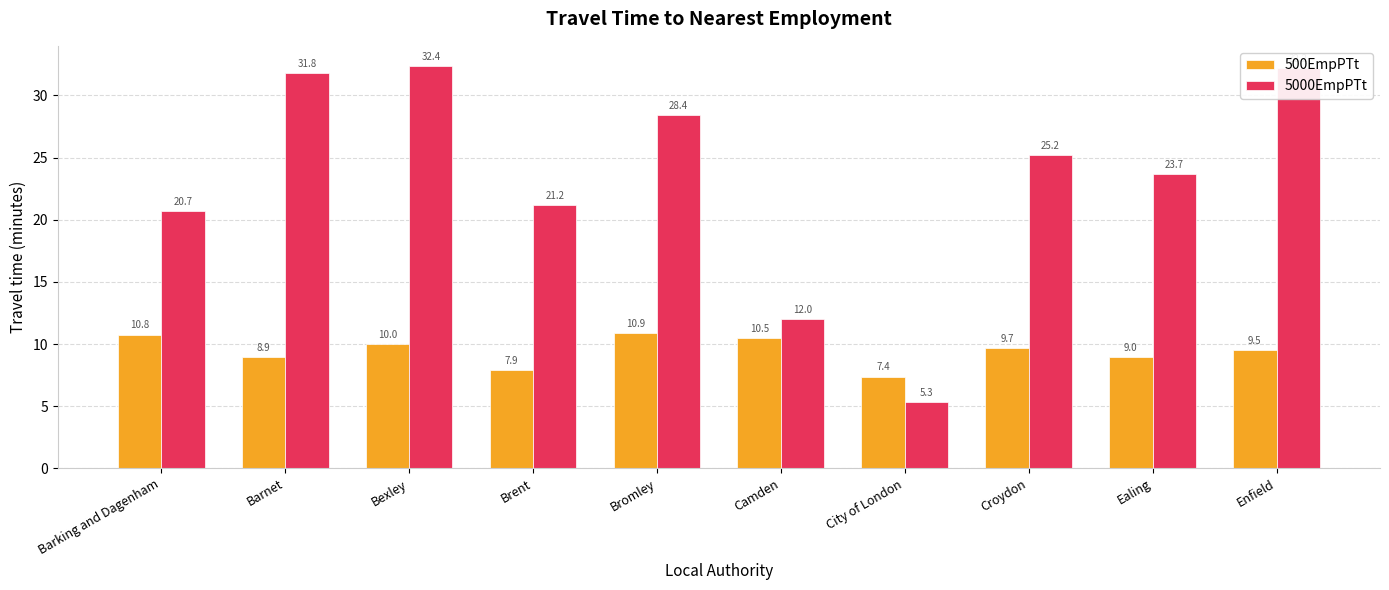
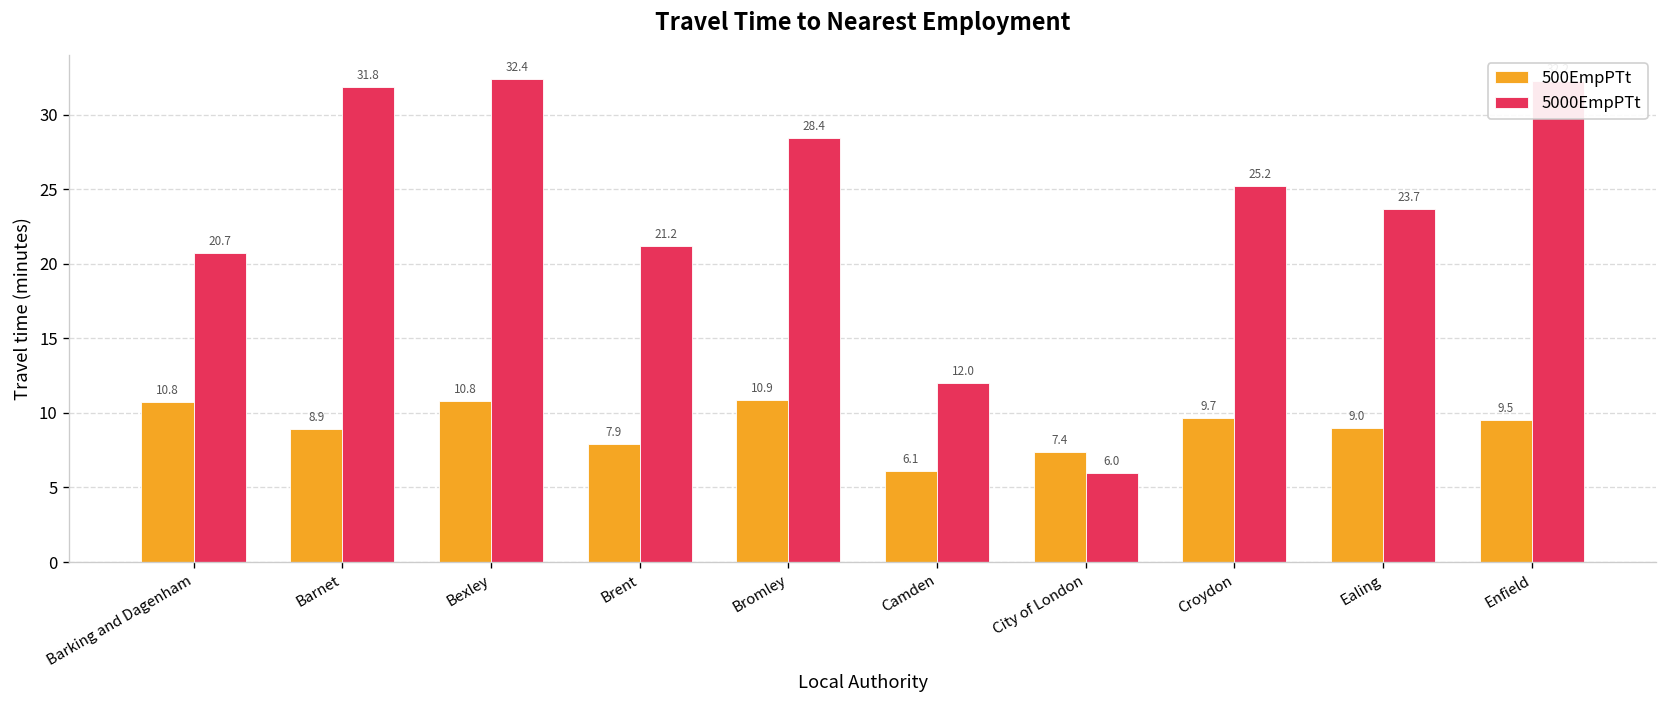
500EmpPTt, Bexley: 10.0 -> 10.8
500EmpPTt, Camden: 10.5 -> 6.1
5000EmpPTt, City of London: 5.3 -> 6.0
